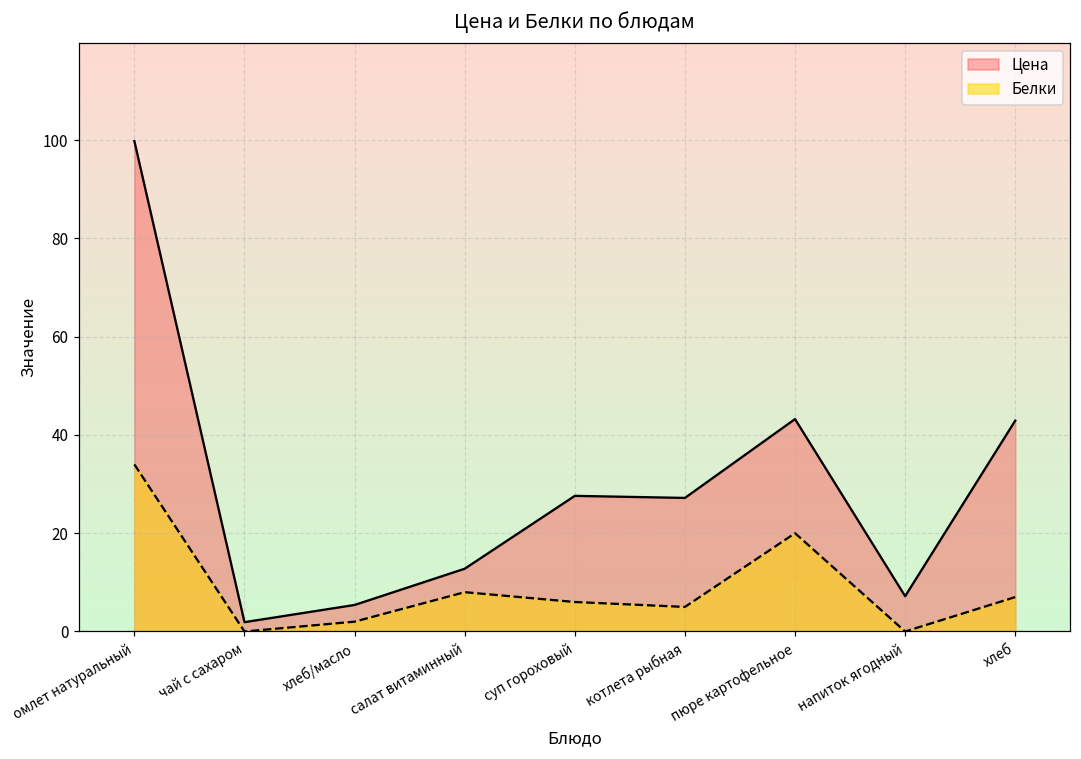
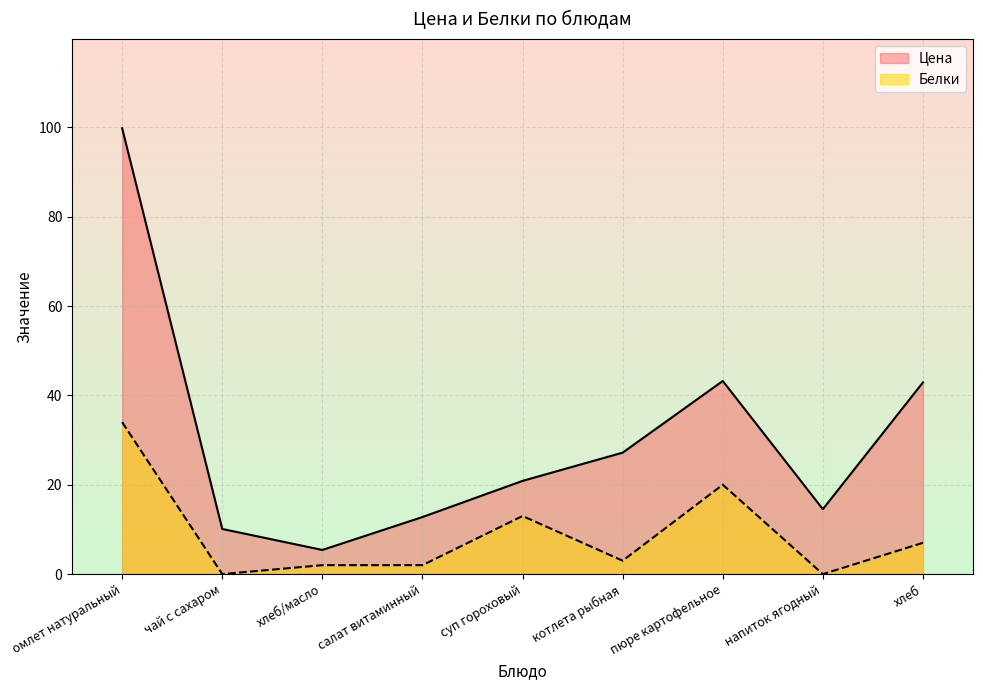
Цена, чай с сахаром: 2 -> 10
Белки, салат витаминный: 8 -> 2
Цена, суп гороховый: 28 -> 21
Белки, суп гороховый: 6 -> 13
Белки, котлета рыбная: 5 -> 3
Цена, напиток ягодный: 7 -> 15
